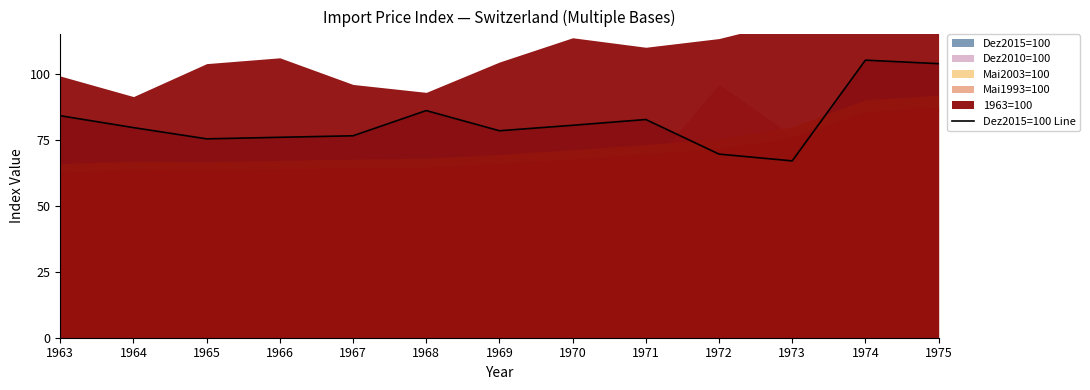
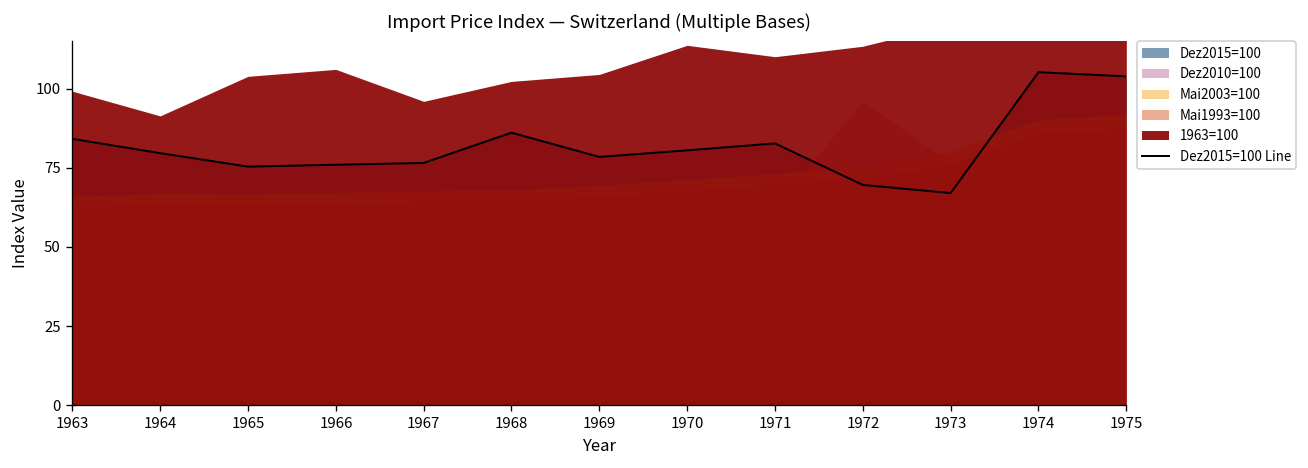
1963=100, 1968: 93 -> 102
